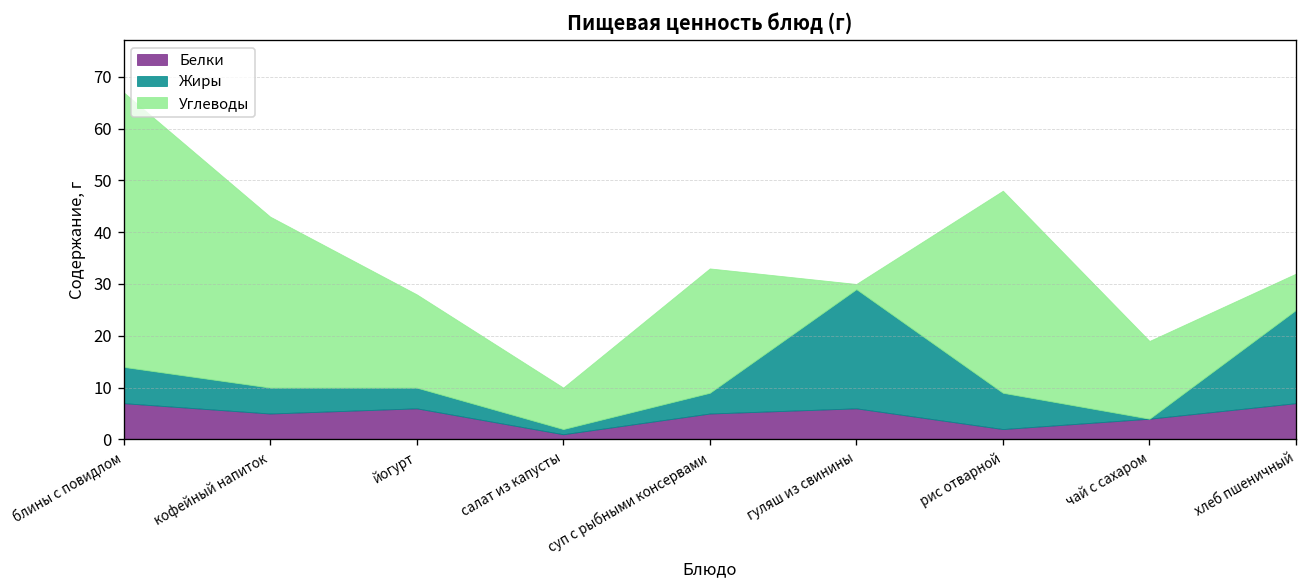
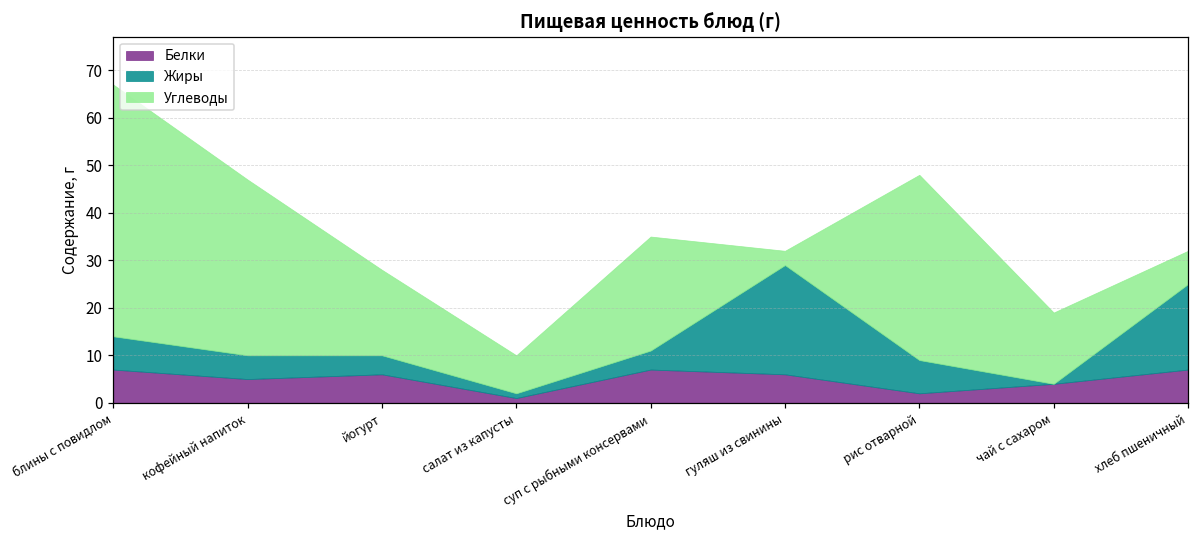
Углеводы, кофейный напиток: 33 -> 37
Белки, суп с рыбными консервами: 5 -> 7
Углеводы, гуляш из свинины: 1 -> 3
